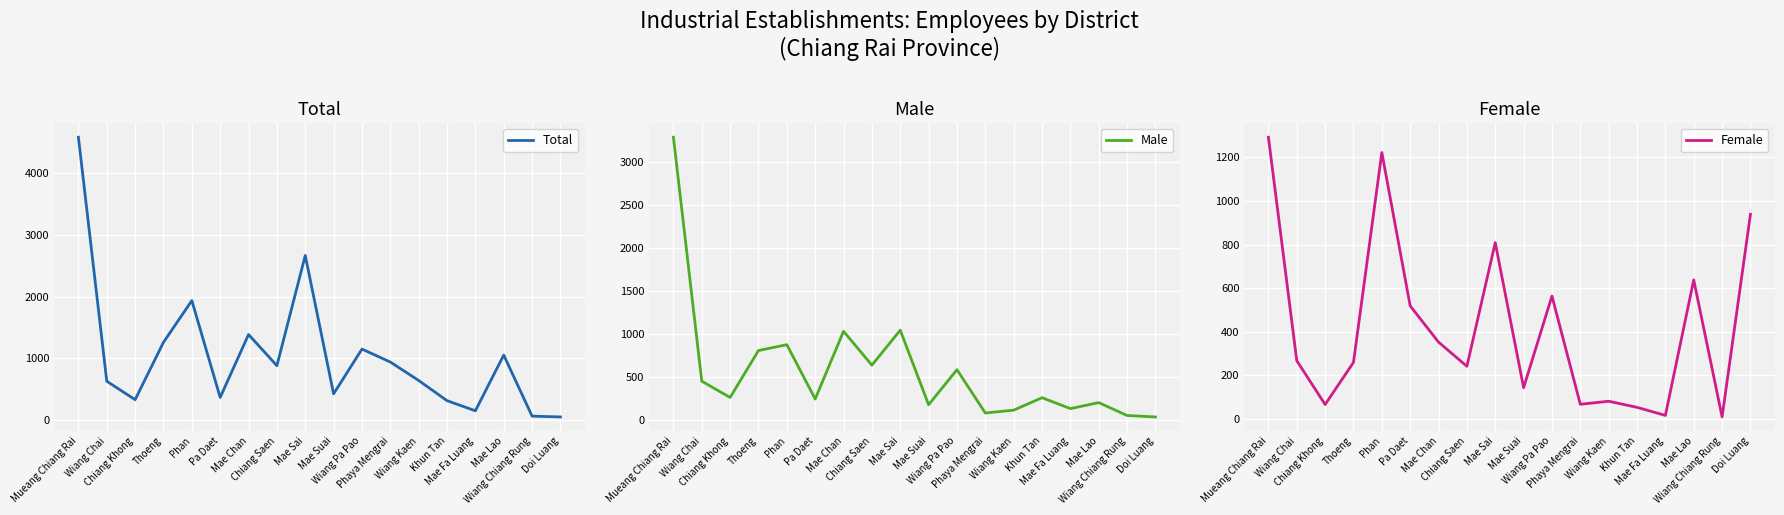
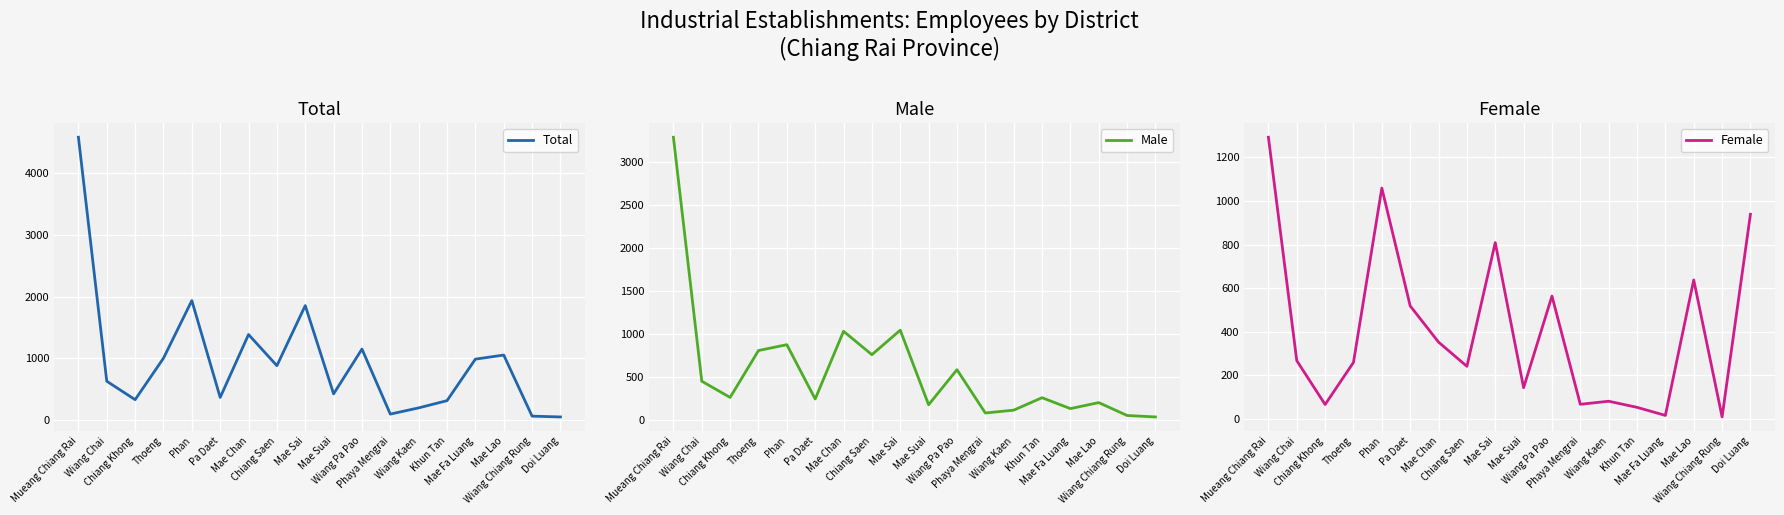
Total, Thoeng: 1300 -> 1000
Total, Mae Sai: 2700 -> 1900
Total, Phaya Mengrai: 900 -> 100
Total, Wiang Kaen: 600 -> 200
Total, Mae Fa Luang: 100 -> 1000
Male, Chiang Saen: 600 -> 800
Female, Phan: 1220 -> 1060
